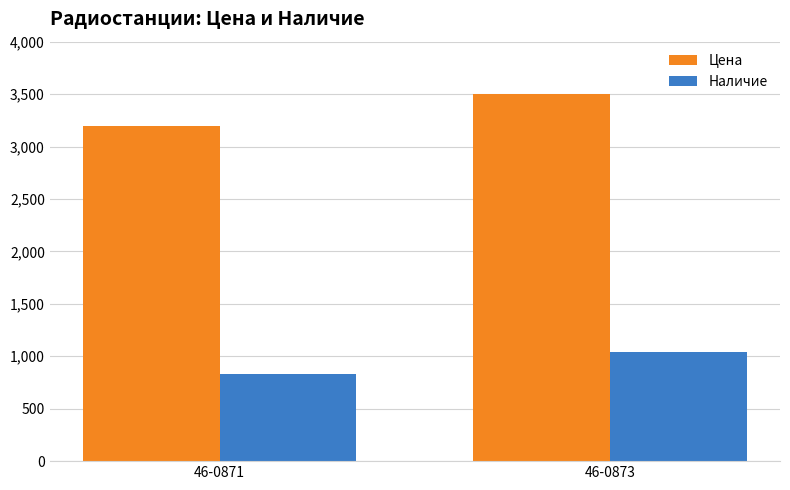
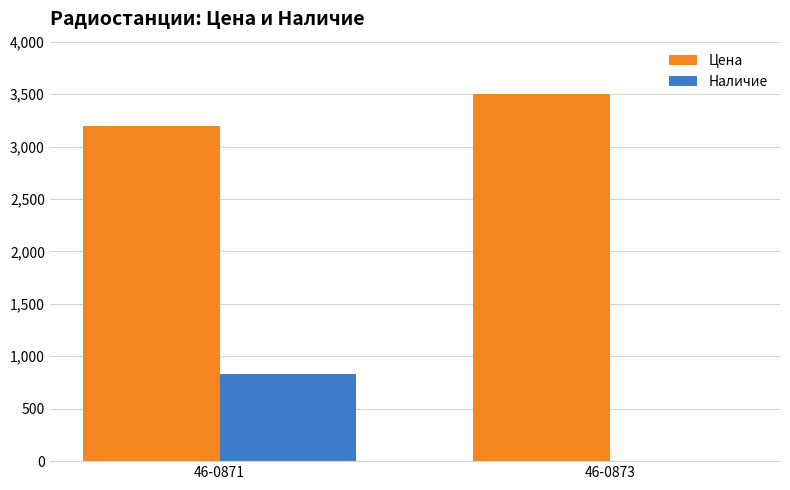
Наличие, 46-0873: 1,040 -> 0
